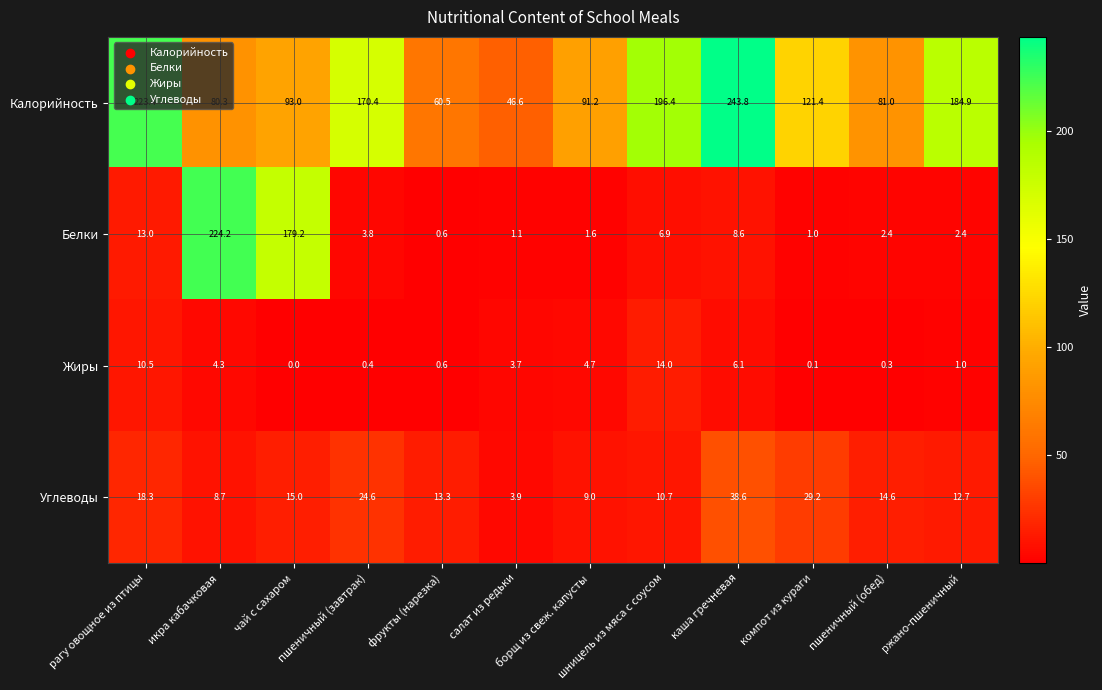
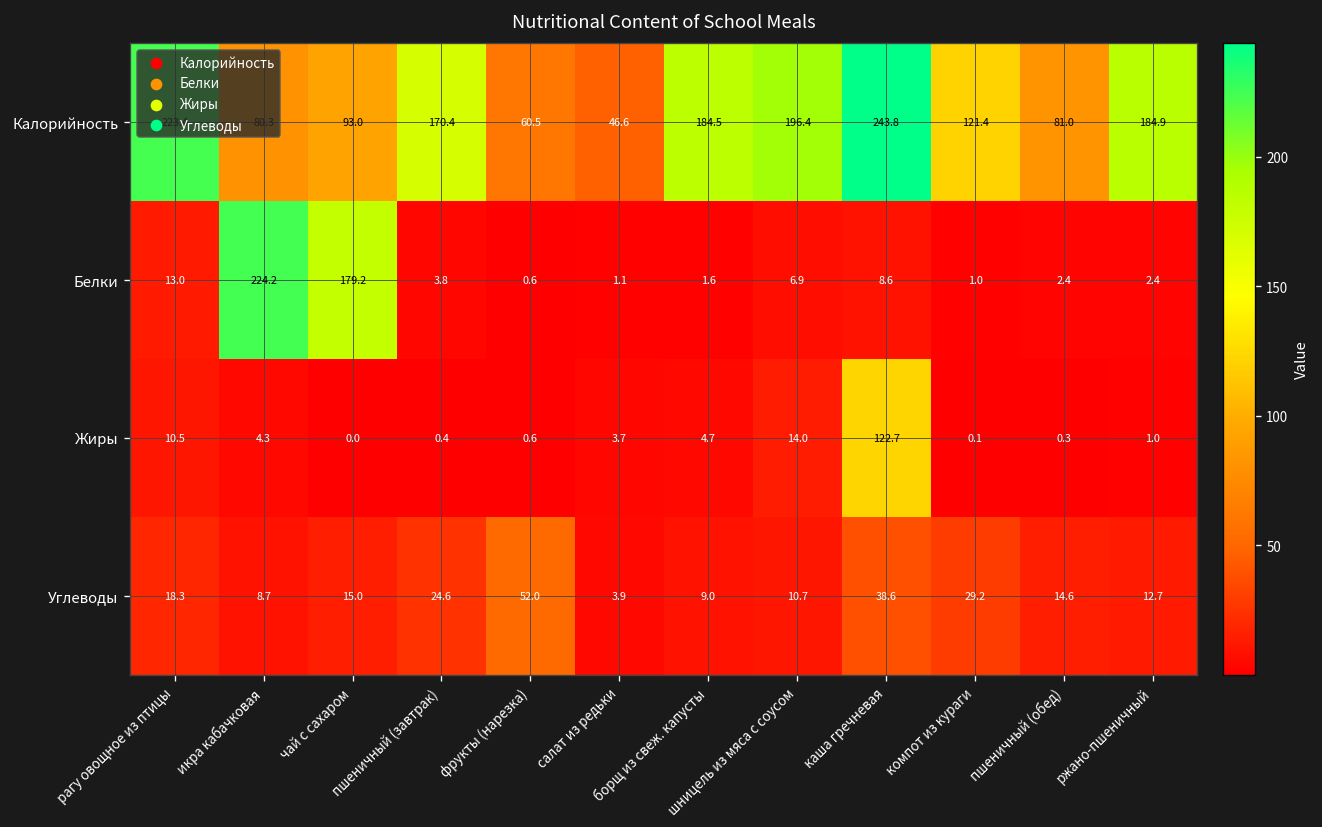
Калорийность, борщ из свеж. капусты: 91.2 -> 184.5
Жиры, каша гречневая: 6.1 -> 122.7
Углеводы, фрукты (нарезка): 13.3 -> 52.0
